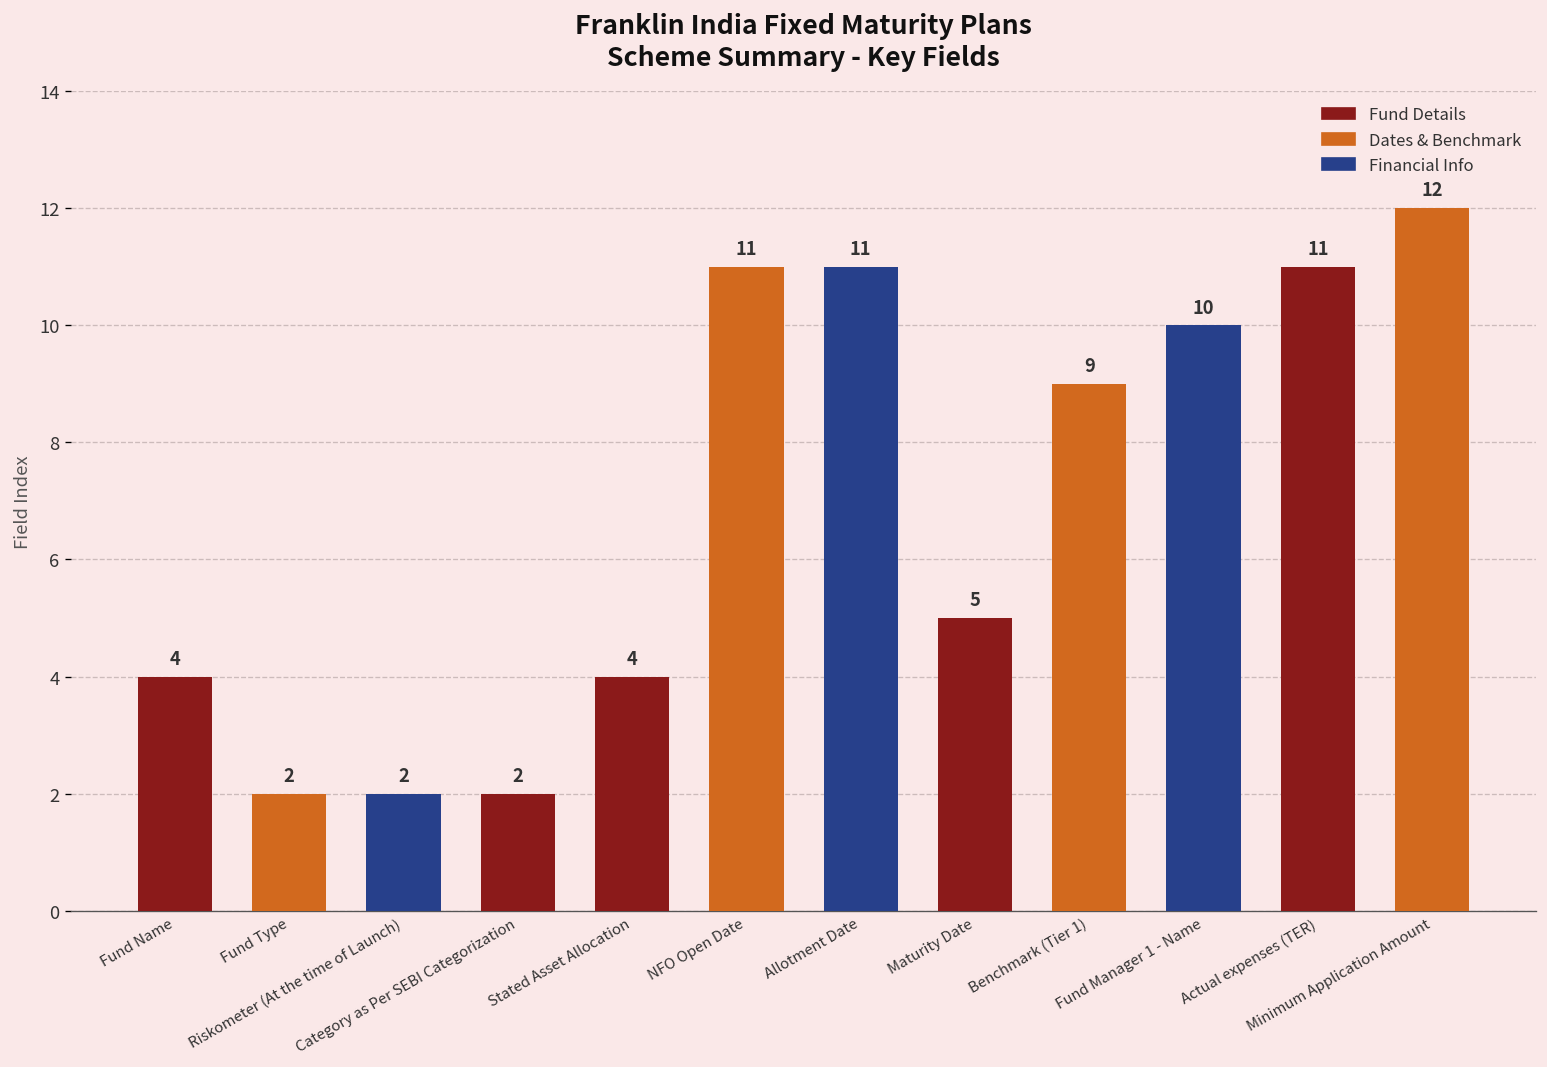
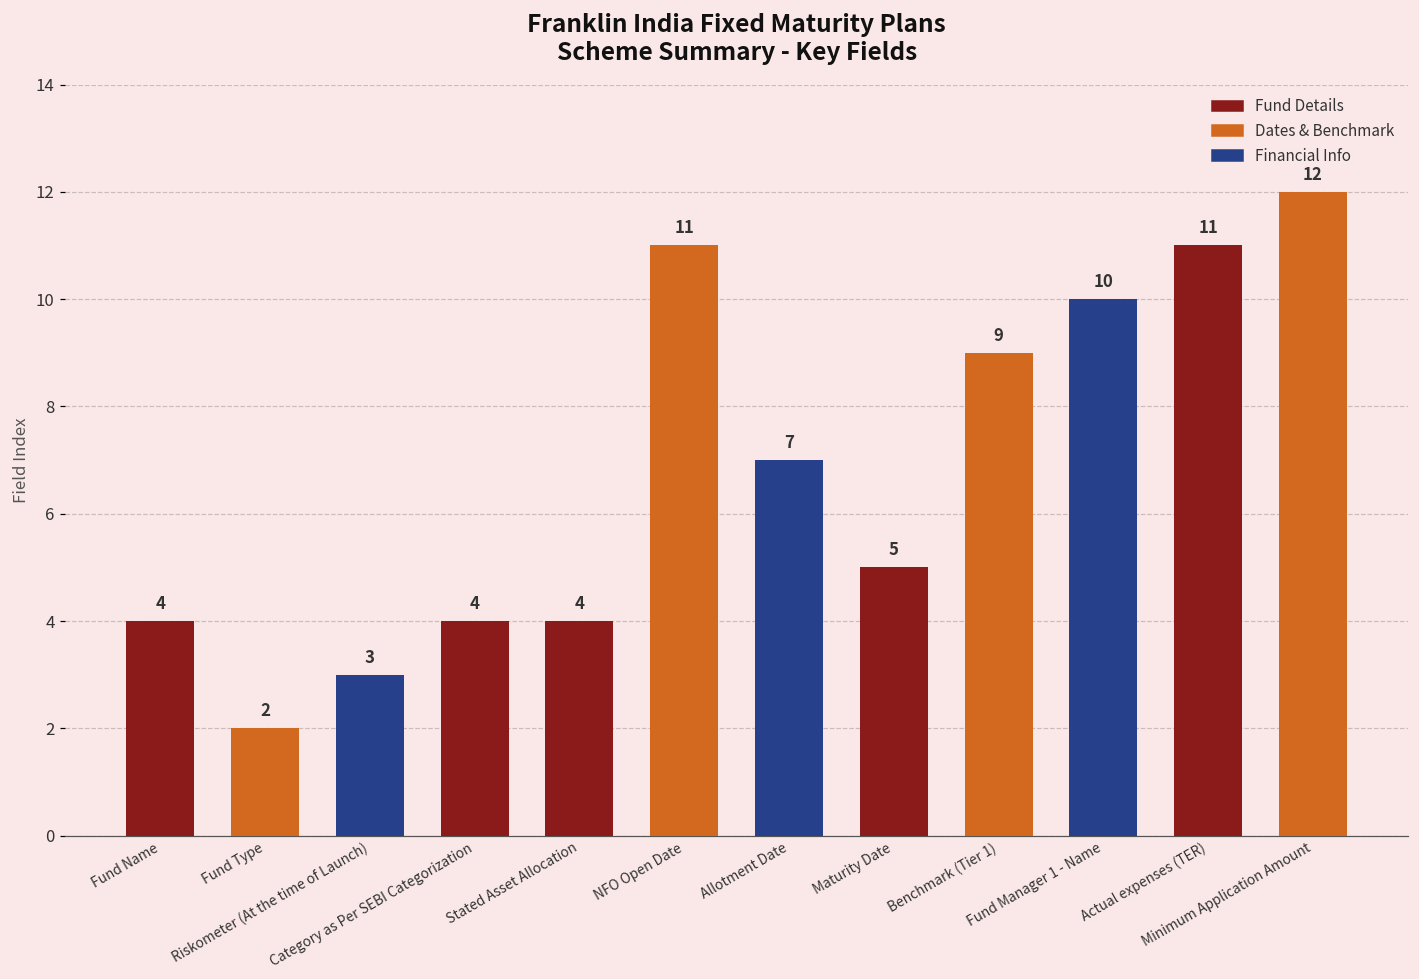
Riskometer (At the time of Launch): 2 -> 3
Category as Per SEBI Categorization: 2 -> 4
Allotment Date: 11 -> 7
